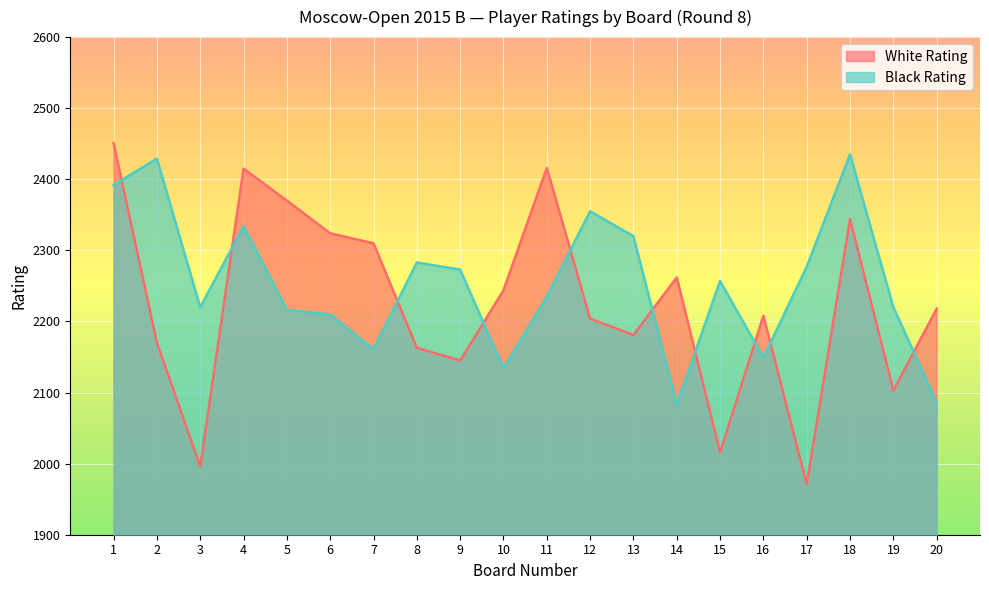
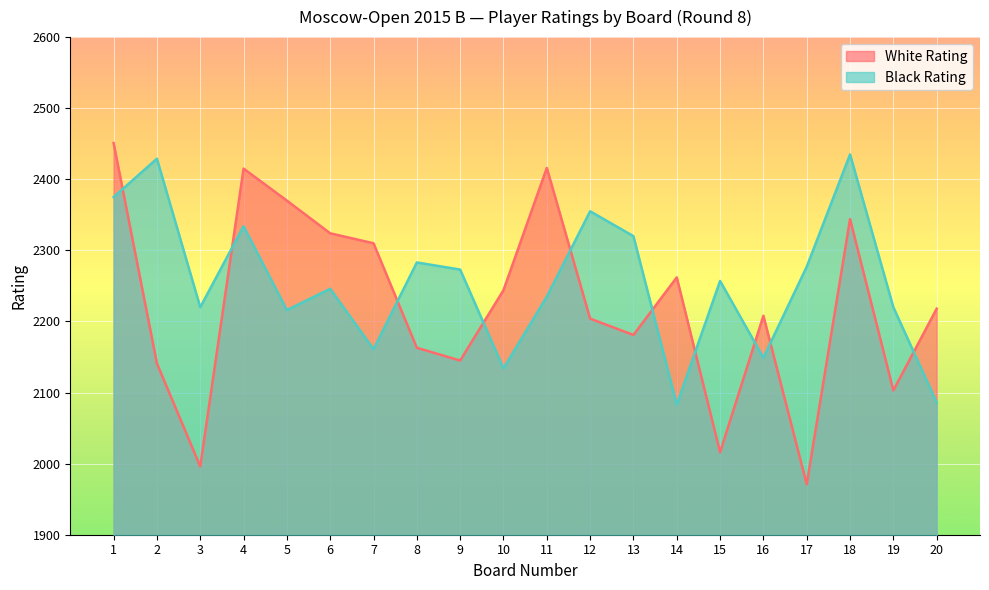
Black Rating, 1: 2390 -> 2380
White Rating, 2: 2170 -> 2140
Black Rating, 6: 2210 -> 2250
